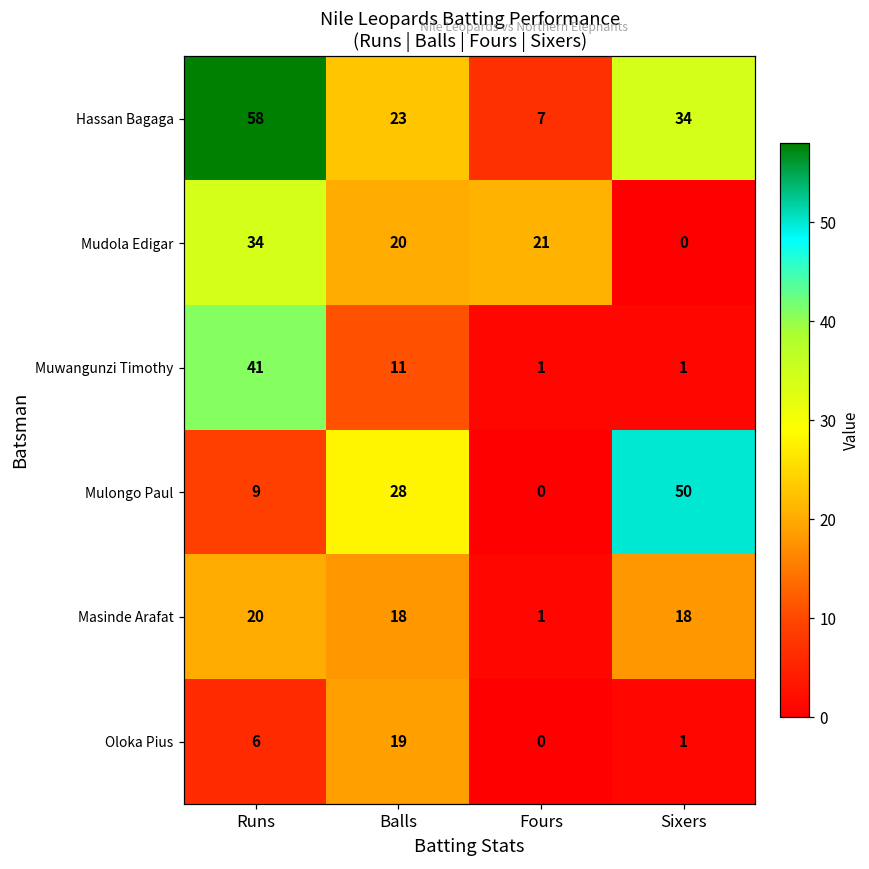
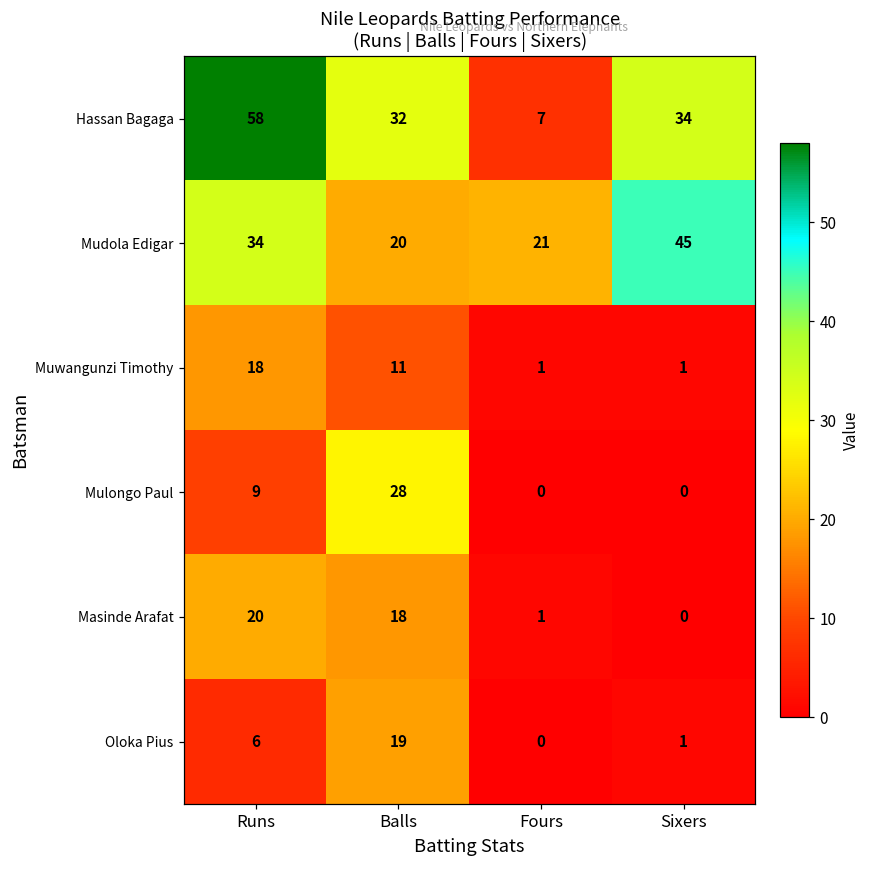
Hassan Bagaga, Balls: 23 -> 32
Mudola Edigar, Sixers: 0 -> 45
Muwangunzi Timothy, Runs: 41 -> 18
Mulongo Paul, Sixers: 50 -> 0
Masinde Arafat, Sixers: 18 -> 0
